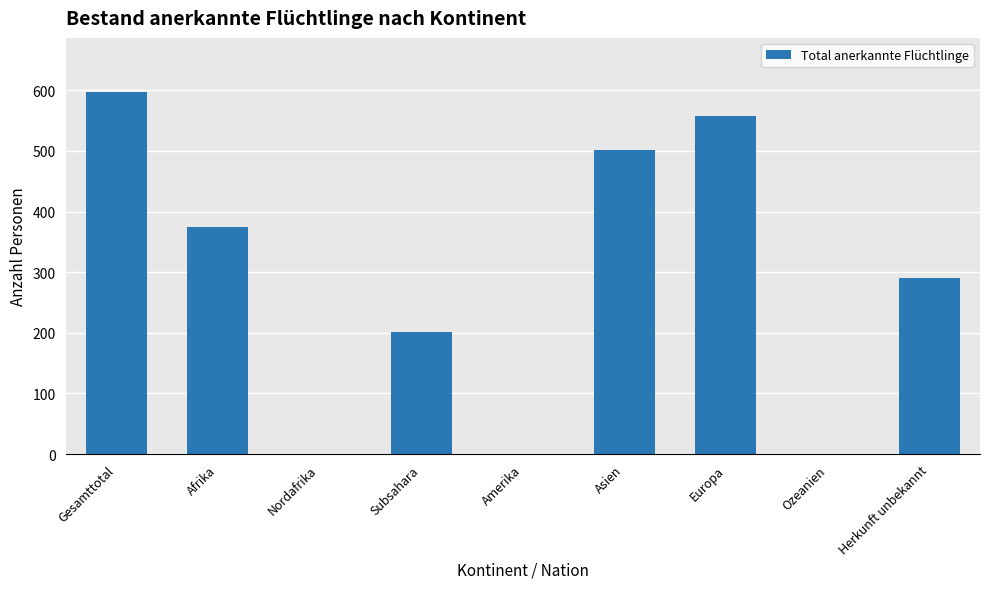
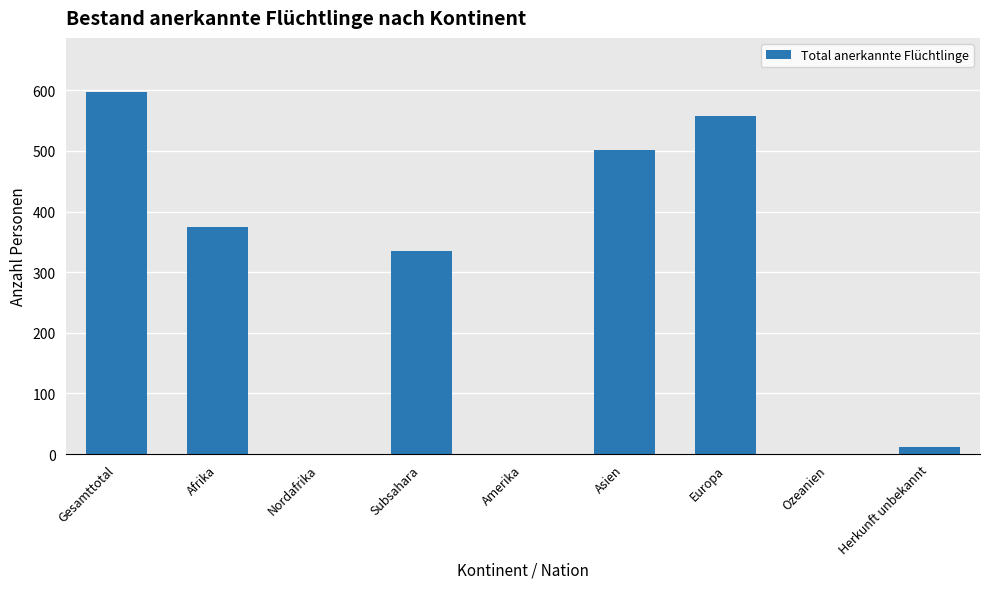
Subsahara: 200 -> 340
Herkunft unbekannt: 290 -> 10
